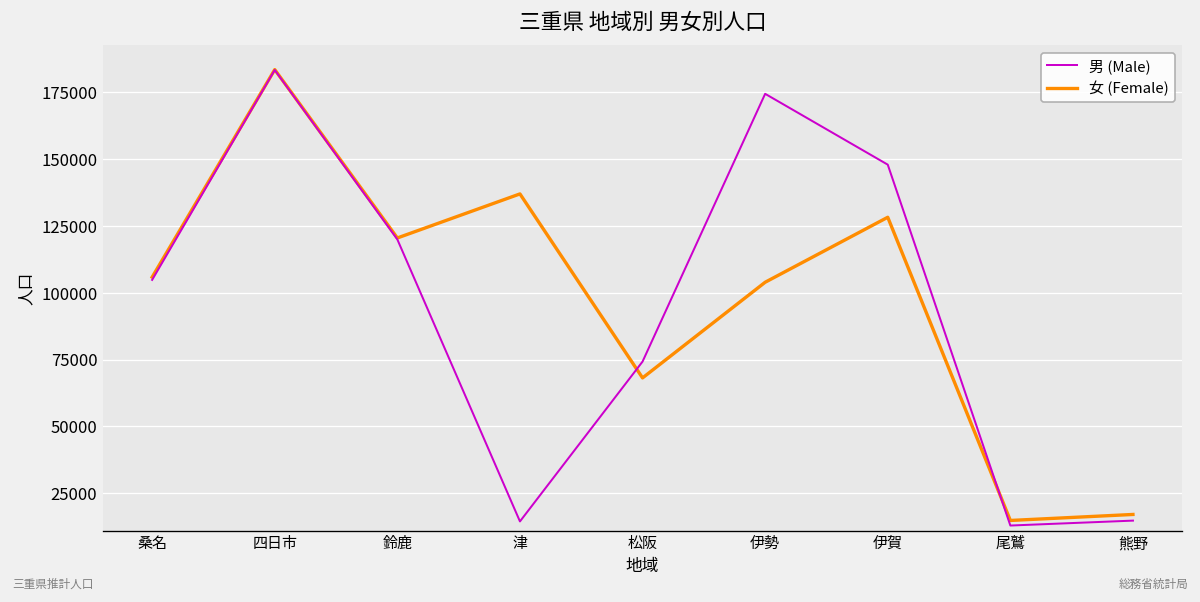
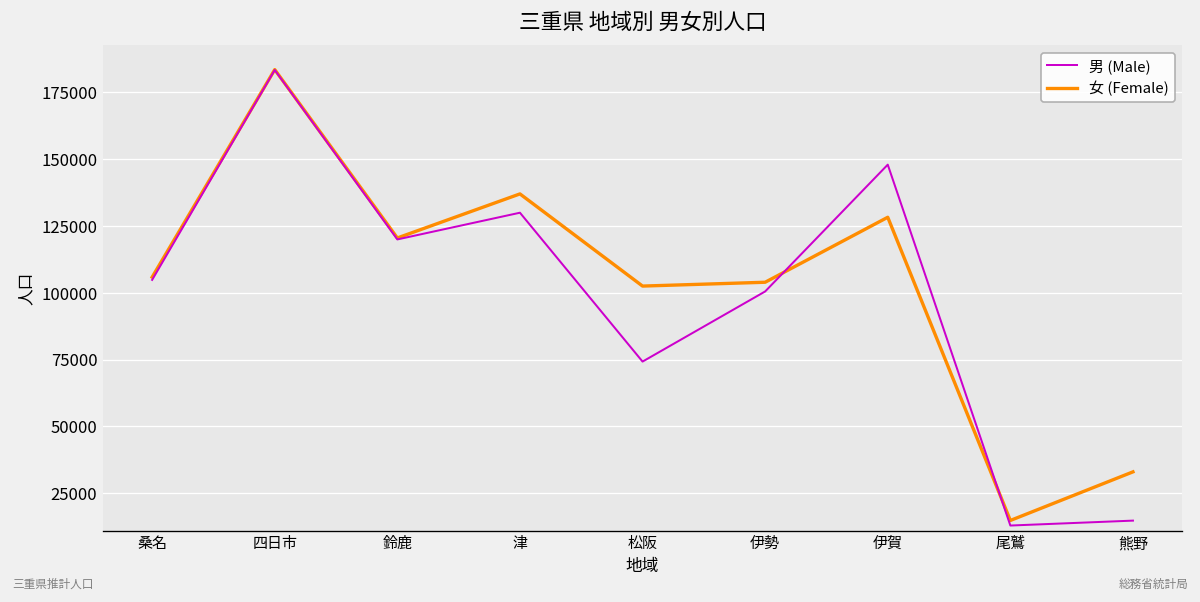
男 (Male), 津: 14000 -> 130000
女 (Female), 松阪: 68000 -> 103000
男 (Male), 伊勢: 174000 -> 100000
女 (Female), 熊野: 17000 -> 33000
